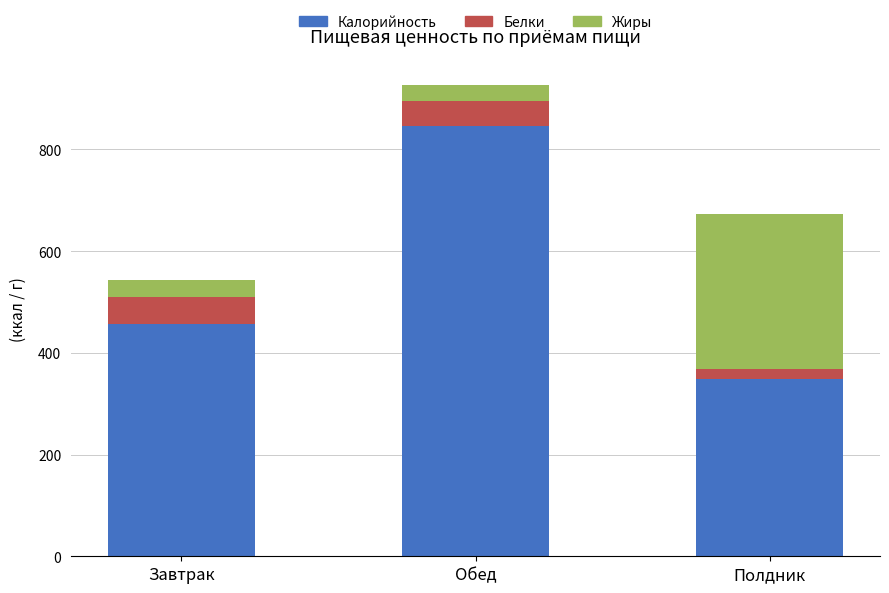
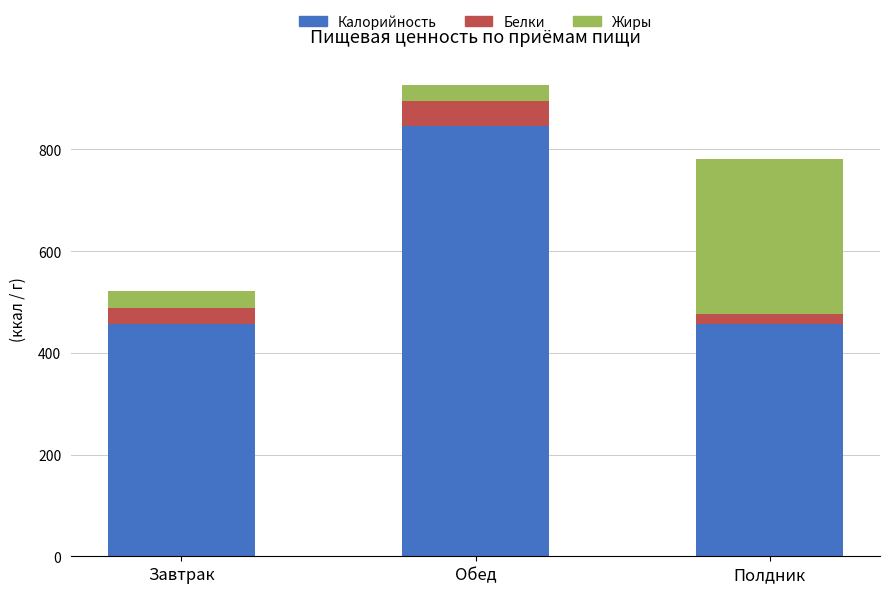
Белки, Завтрак: 50 -> 30
Калорийность, Полдник: 350 -> 460
